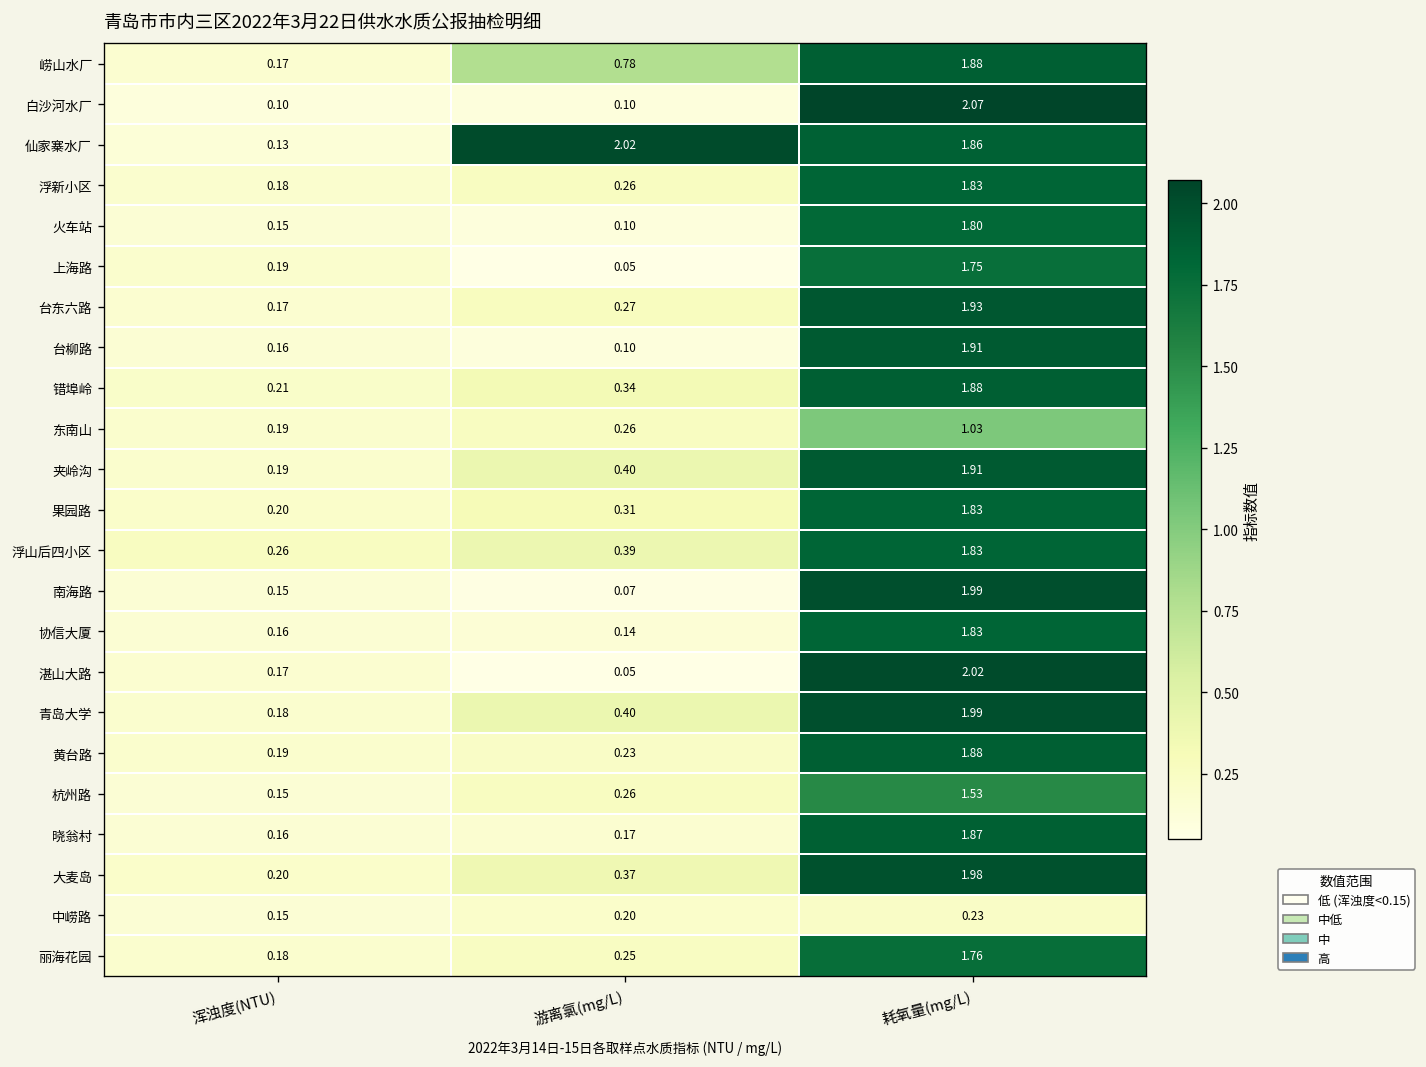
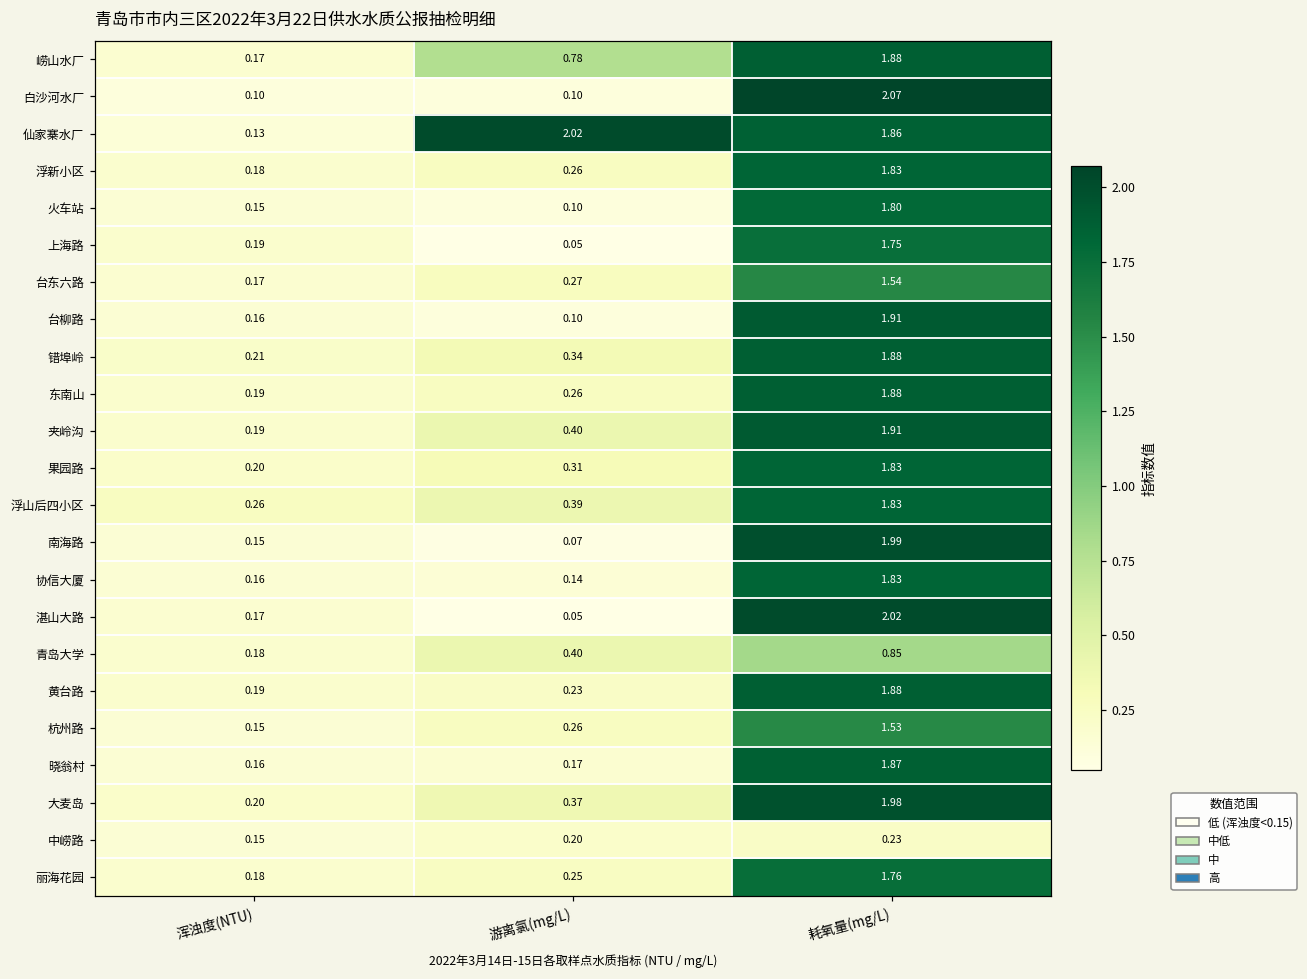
台东六路, 耗氧量(mg/L): 1.93 -> 1.54
东南山, 耗氧量(mg/L): 1.03 -> 1.88
青岛大学, 耗氧量(mg/L): 1.99 -> 0.85
